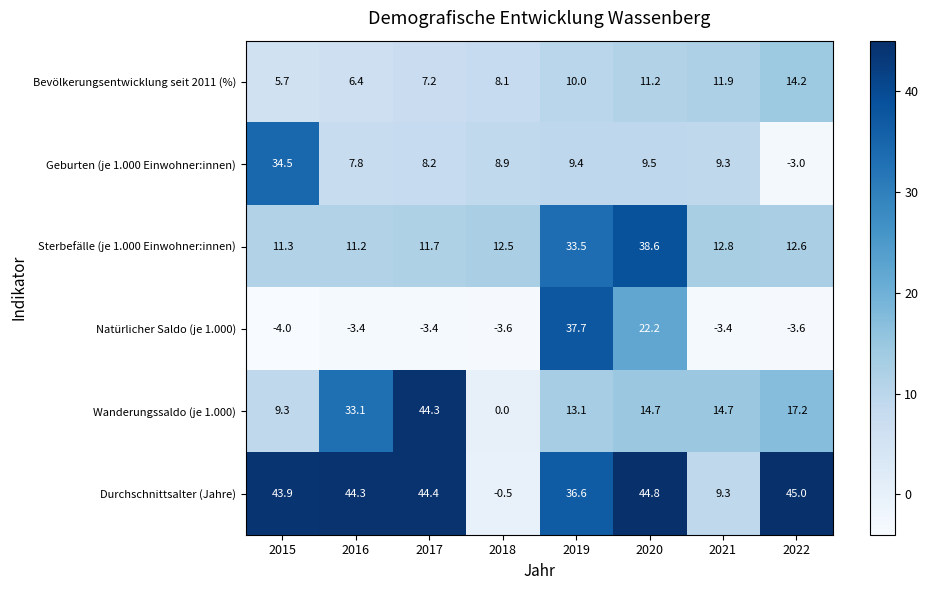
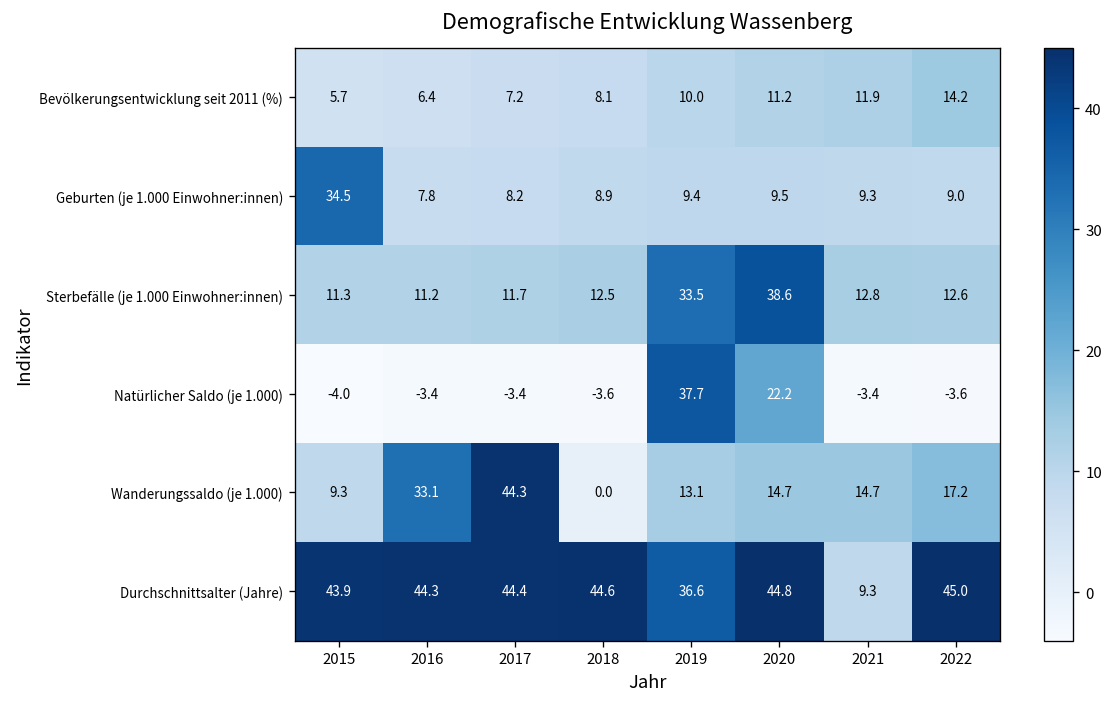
Geburten (je 1.000 Einwohner:innen), 2022: -3.0 -> 9.0
Durchschnittsalter (Jahre), 2018: -0.5 -> 44.6
